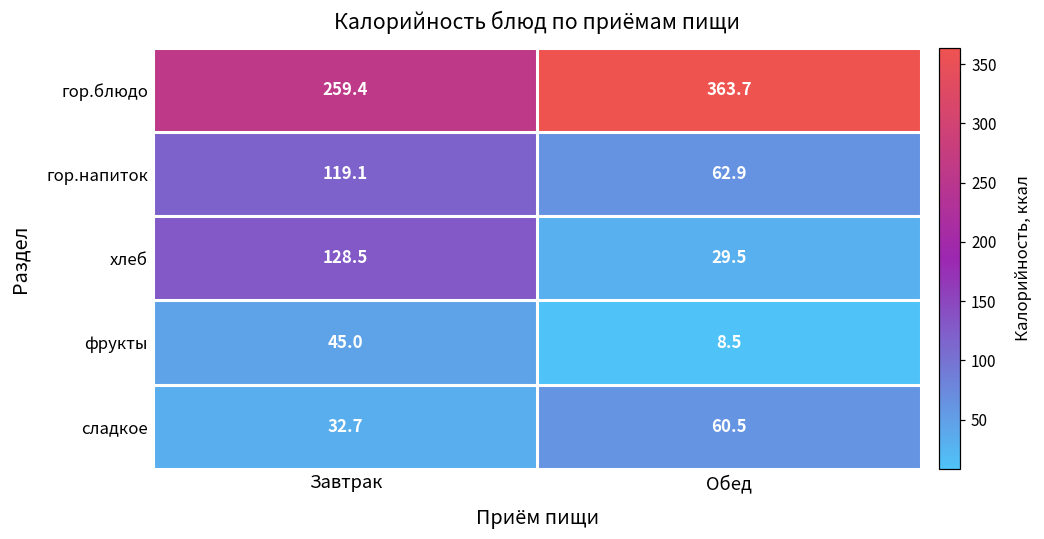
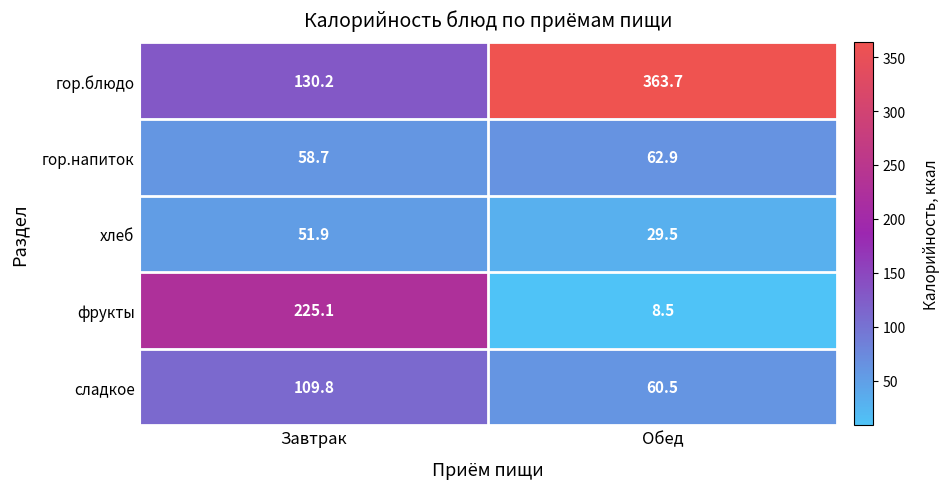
гор.блюдо, Завтрак: 259.4 -> 130.2
гор.напиток, Завтрак: 119.1 -> 58.7
хлеб, Завтрак: 128.5 -> 51.9
фрукты, Завтрак: 45.0 -> 225.1
сладкое, Завтрак: 32.7 -> 109.8
